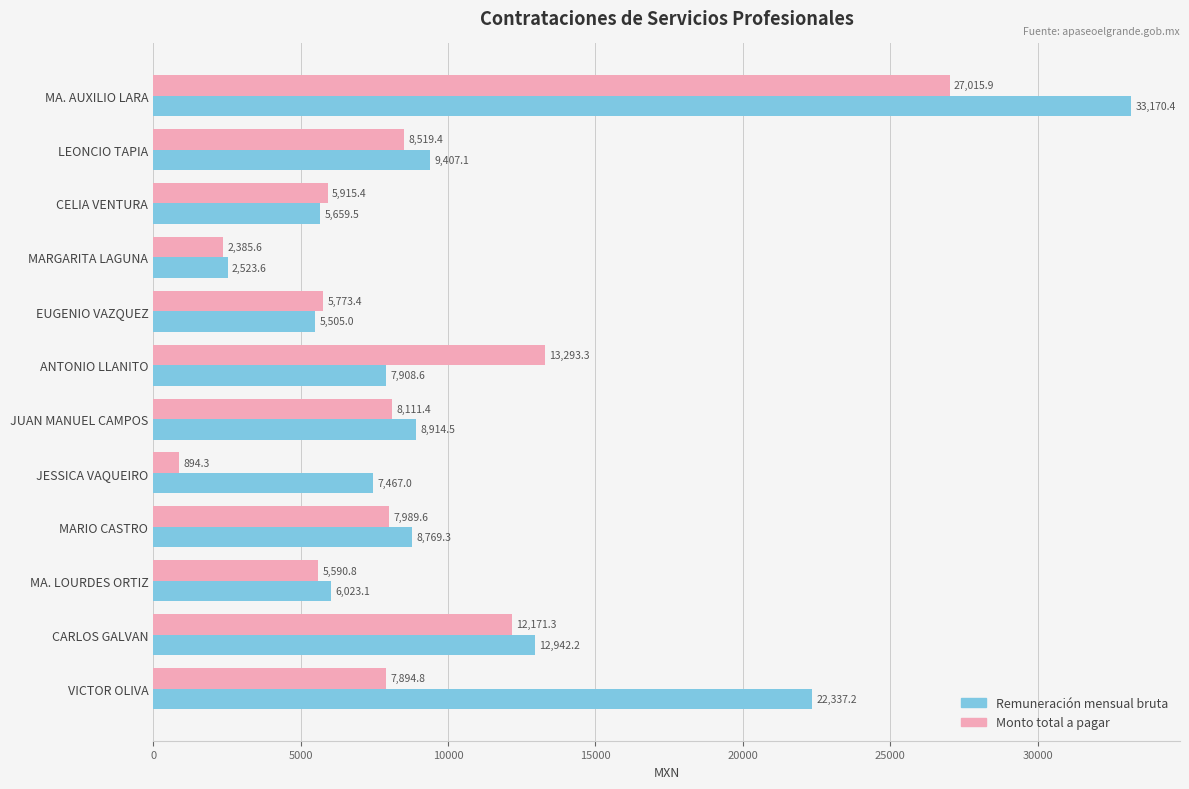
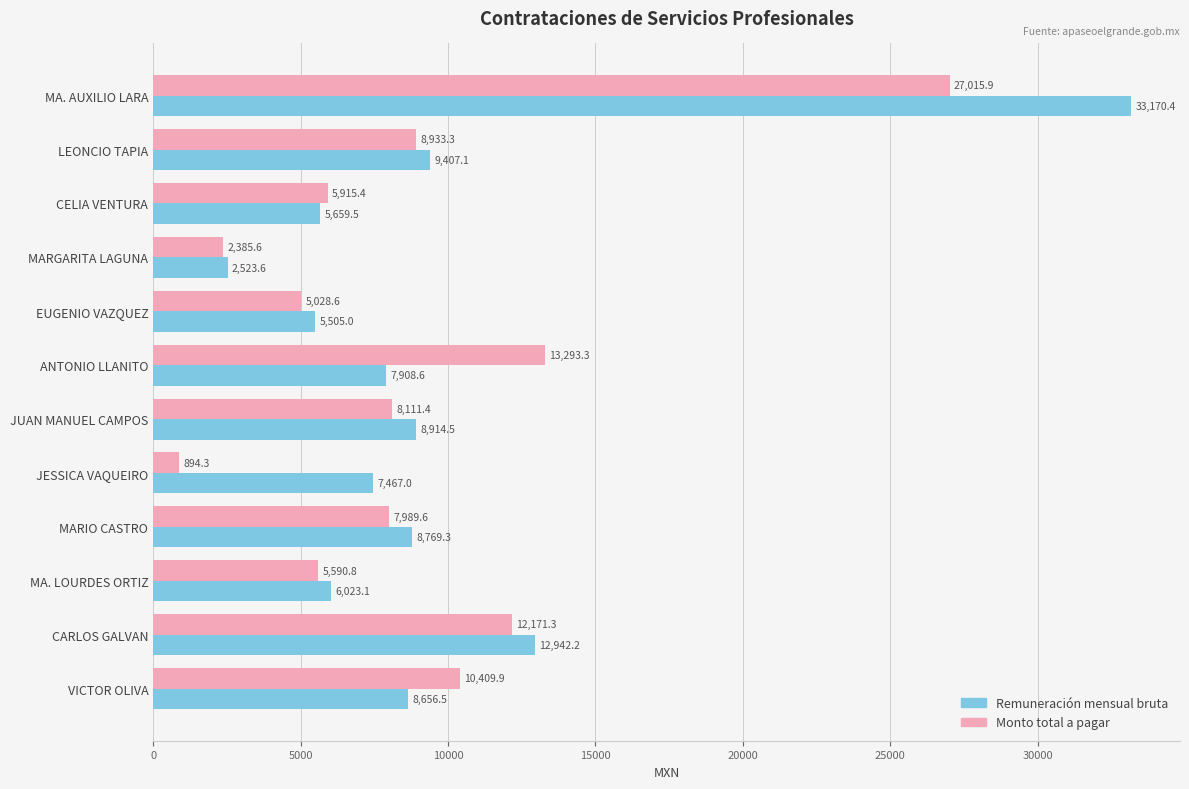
Monto total a pagar, LEONCIO TAPIA: 8,519.4 -> 8,933.3
Monto total a pagar, EUGENIO VAZQUEZ: 5,773.4 -> 5,028.6
Monto total a pagar, VICTOR OLIVA: 7,894.8 -> 10,409.9
Remuneración mensual bruta, VICTOR OLIVA: 22,337.2 -> 8,656.5
